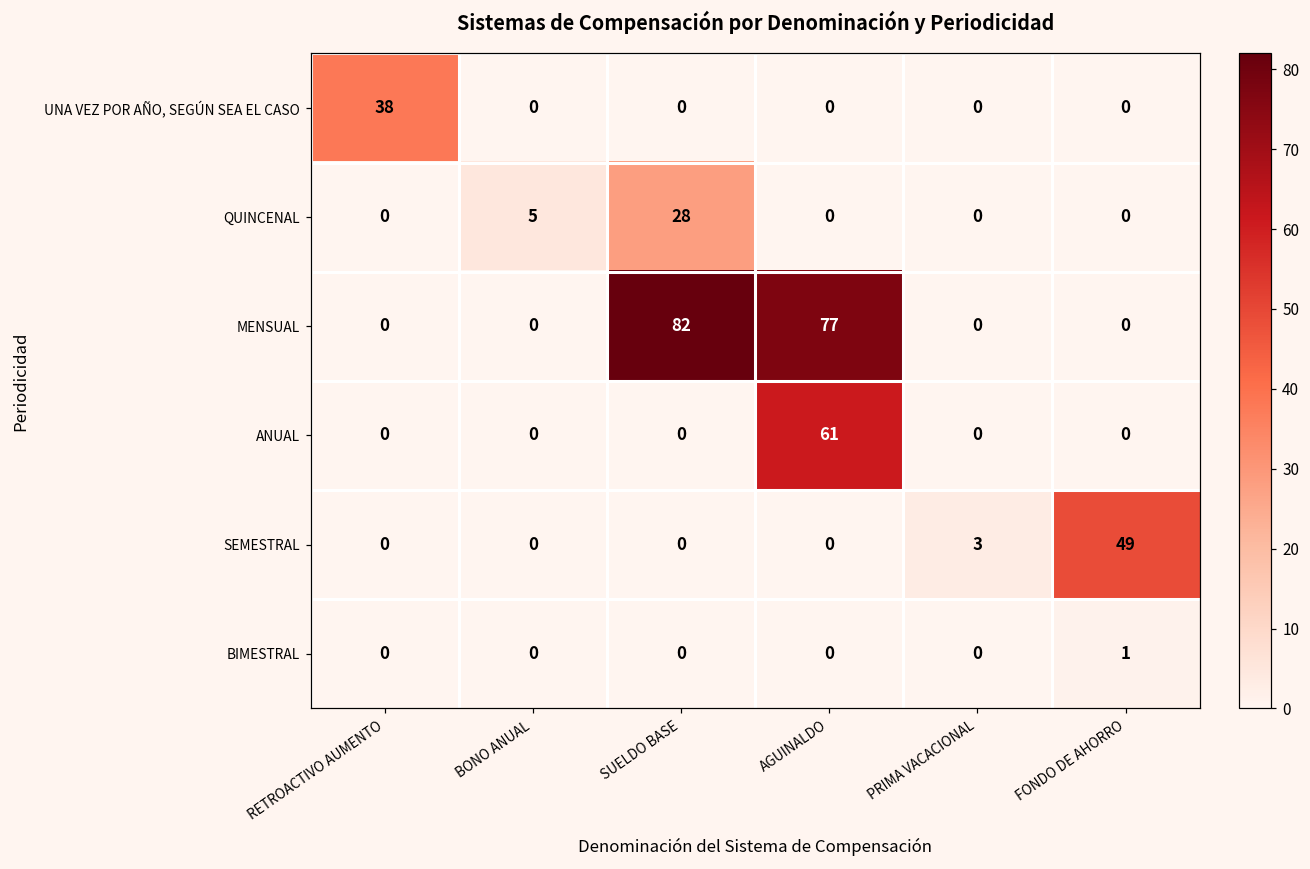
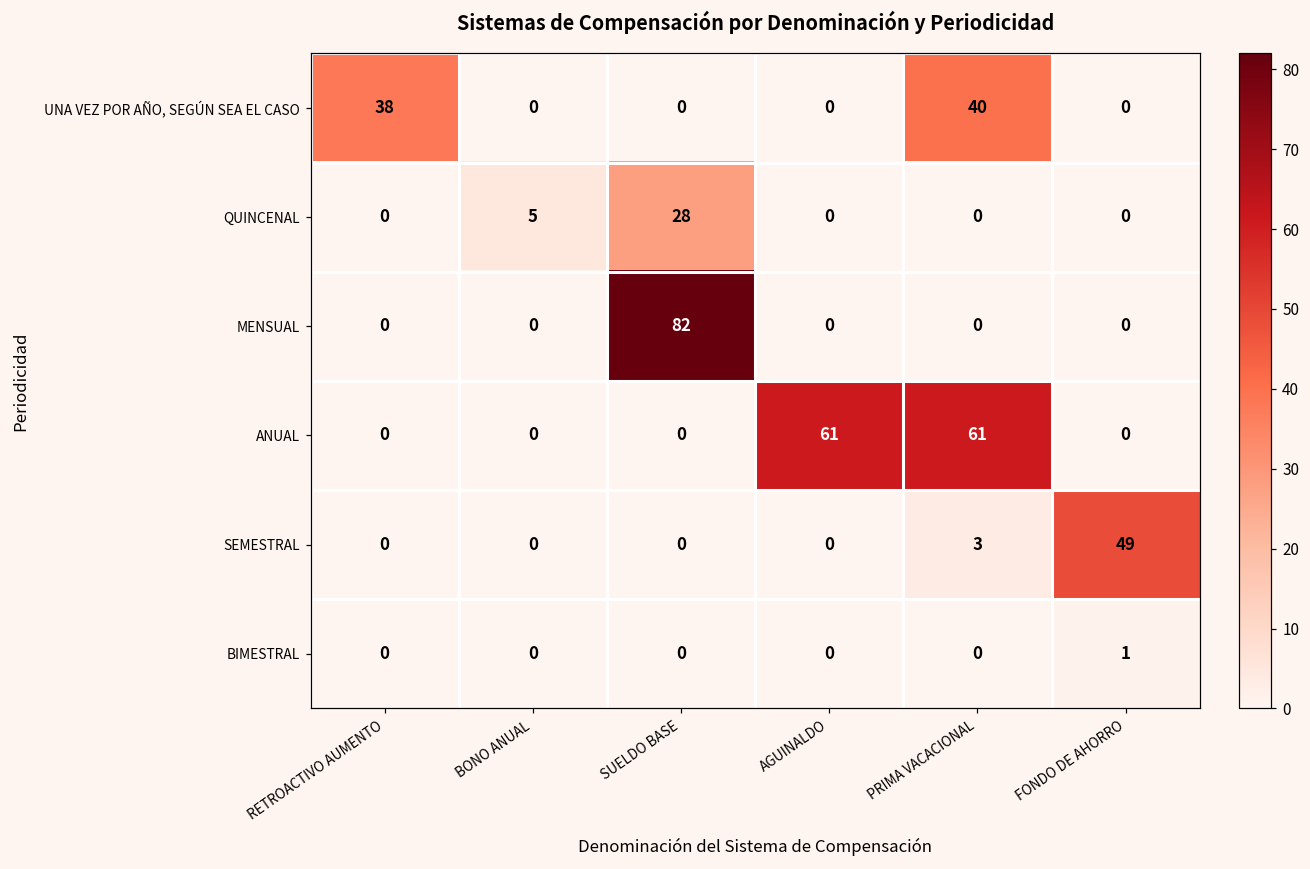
UNA VEZ POR AÑO, SEGÚN SEA EL CASO, PRIMA VACACIONAL: 0 -> 40
MENSUAL, AGUINALDO: 77 -> 0
ANUAL, PRIMA VACACIONAL: 0 -> 61
